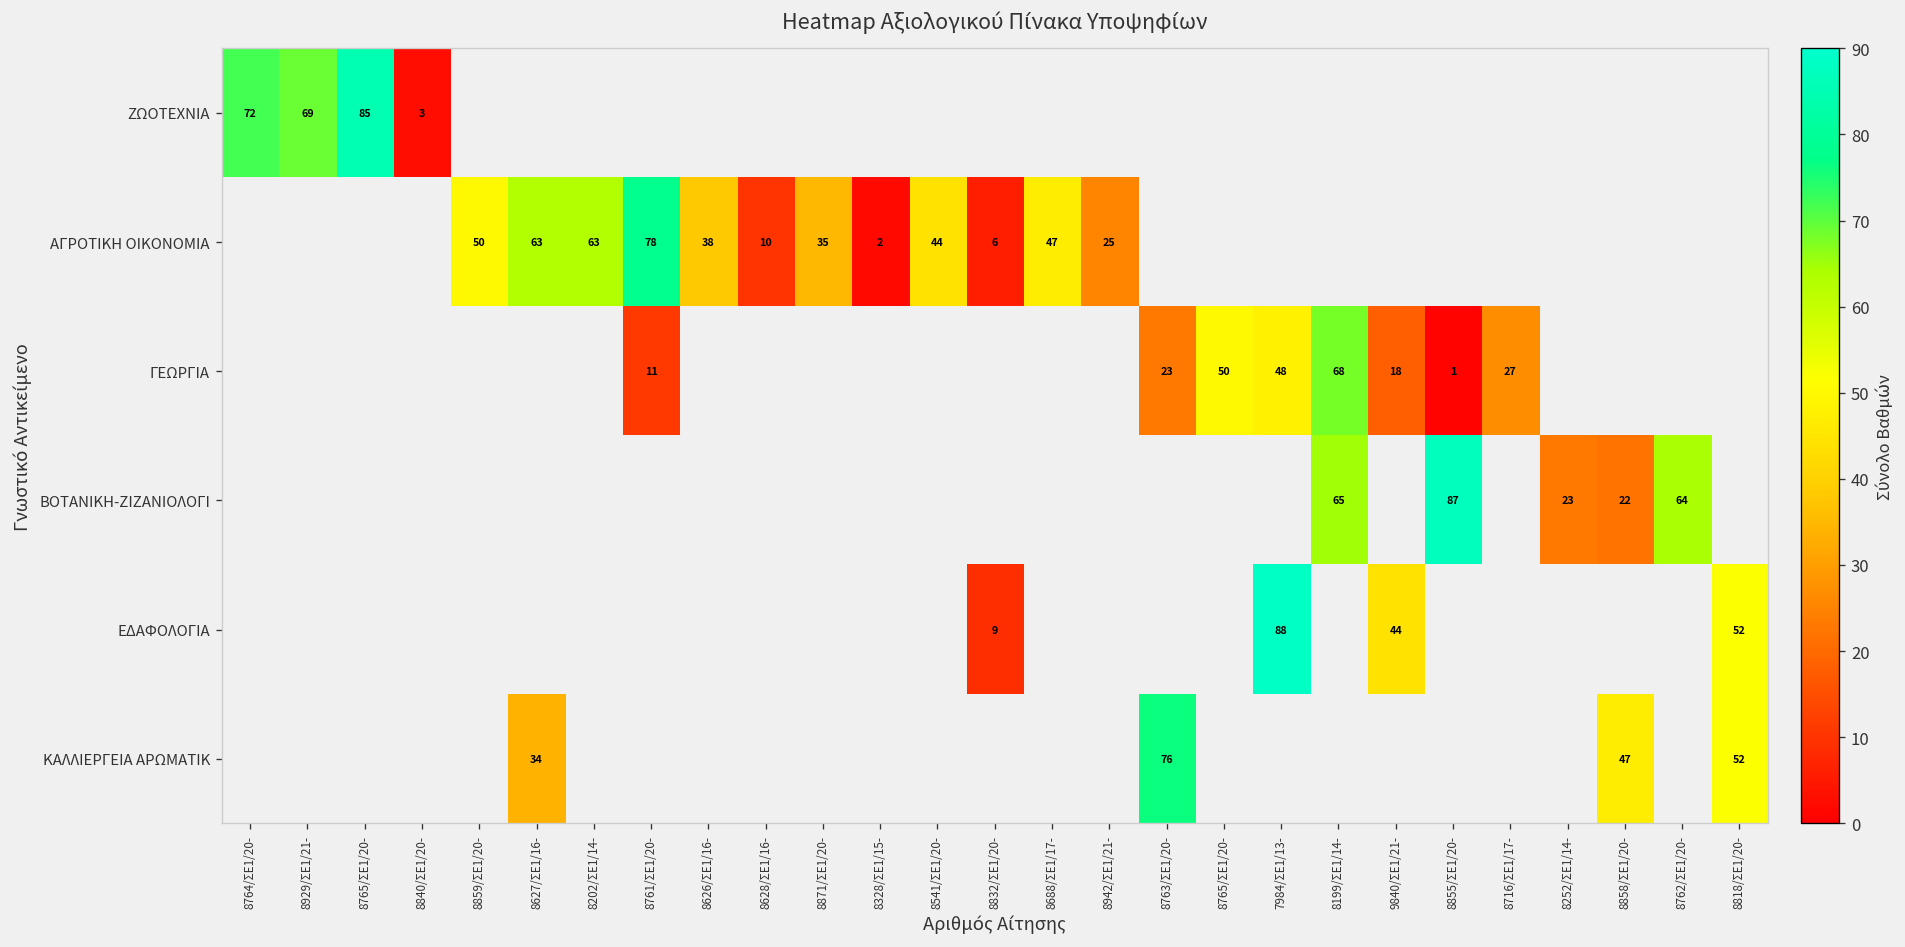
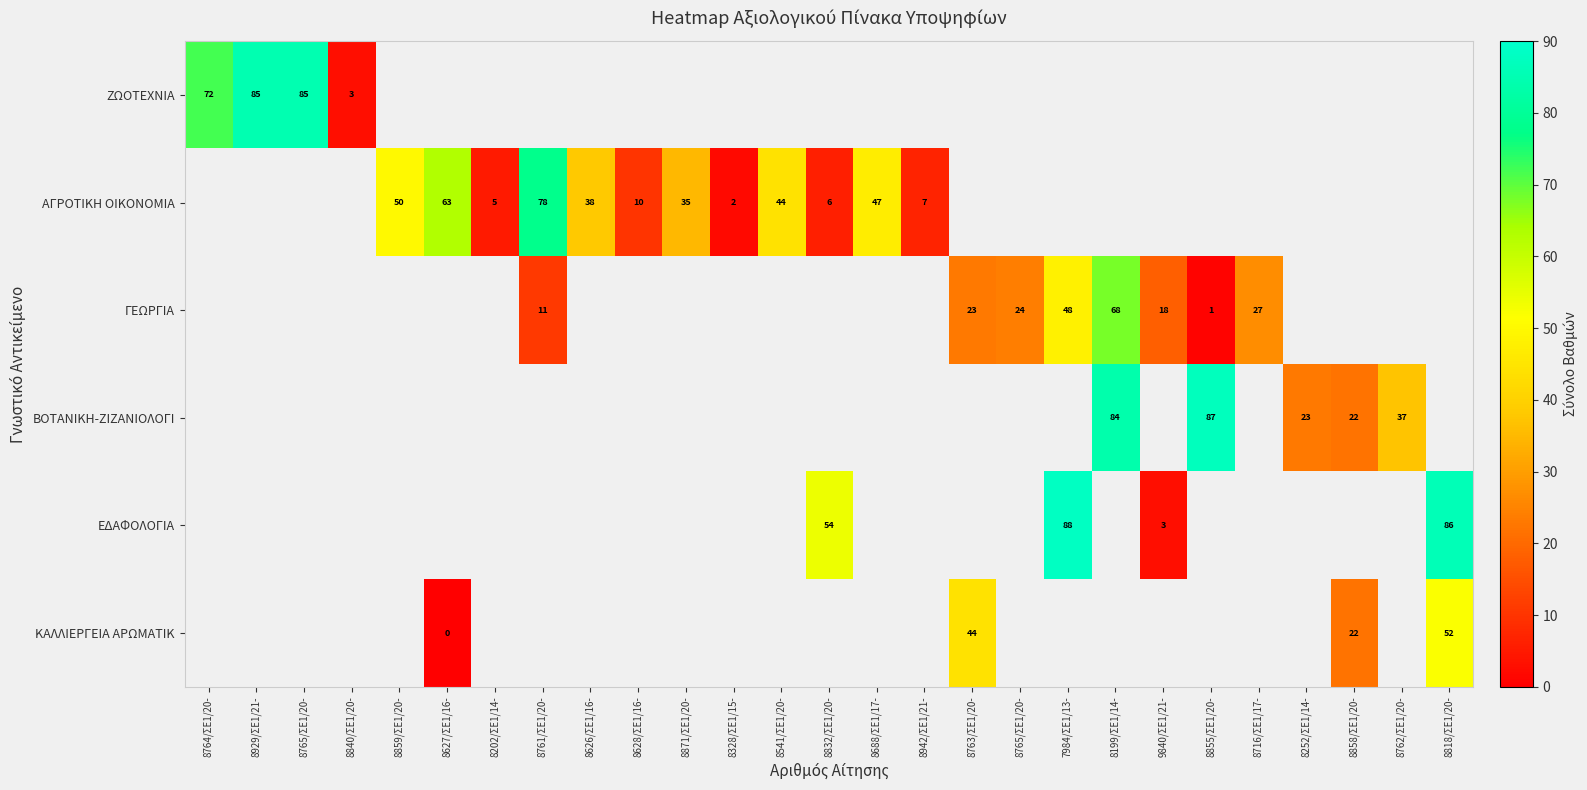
ΖΩΟΤΕΧΝΙΑ, 8929/ΣΕ1/21-: 69 -> 85
ΑΓΡΟΤΙΚΗ ΟΙΚΟΝΟΜΙΑ, 8202/ΣΕ1/14-: 63 -> 5
ΑΓΡΟΤΙΚΗ ΟΙΚΟΝΟΜΙΑ, 8942/ΣΕ1/21-: 25 -> 7
ΓΕΩΡΓΙΑ, 8765/ΣΕ1/20-: 50 -> 24
ΒΟΤΑΝΙΚΗ-ΖΙΖΑΝΙΟΛΟΓΙ, 8199/ΣΕ1/14-: 65 -> 84
ΒΟΤΑΝΙΚΗ-ΖΙΖΑΝΙΟΛΟΓΙ, 8762/ΣΕ1/20-: 64 -> 37
ΕΔΑΦΟΛΟΓΙΑ, 8832/ΣΕ1/20-: 9 -> 54
ΕΔΑΦΟΛΟΓΙΑ, 9840/ΣΕ1/21-: 44 -> 3
ΕΔΑΦΟΛΟΓΙΑ, 8818/ΣΕ1/20-: 52 -> 86
ΚΑΛΛΙΕΡΓΕΙΑ ΑΡΩΜΑΤΙΚ, 8627/ΣΕ1/16-: 34 -> 0
ΚΑΛΛΙΕΡΓΕΙΑ ΑΡΩΜΑΤΙΚ, 8763/ΣΕ1/20-: 76 -> 44
ΚΑΛΛΙΕΡΓΕΙΑ ΑΡΩΜΑΤΙΚ, 8858/ΣΕ1/20-: 47 -> 22
